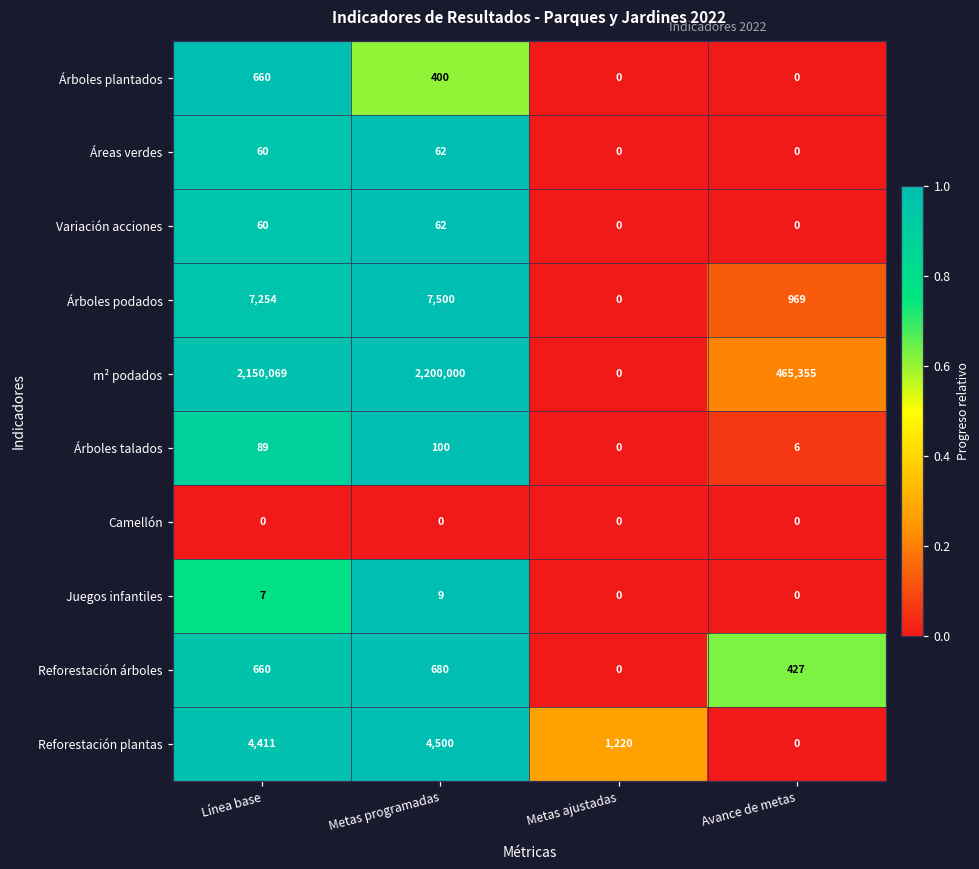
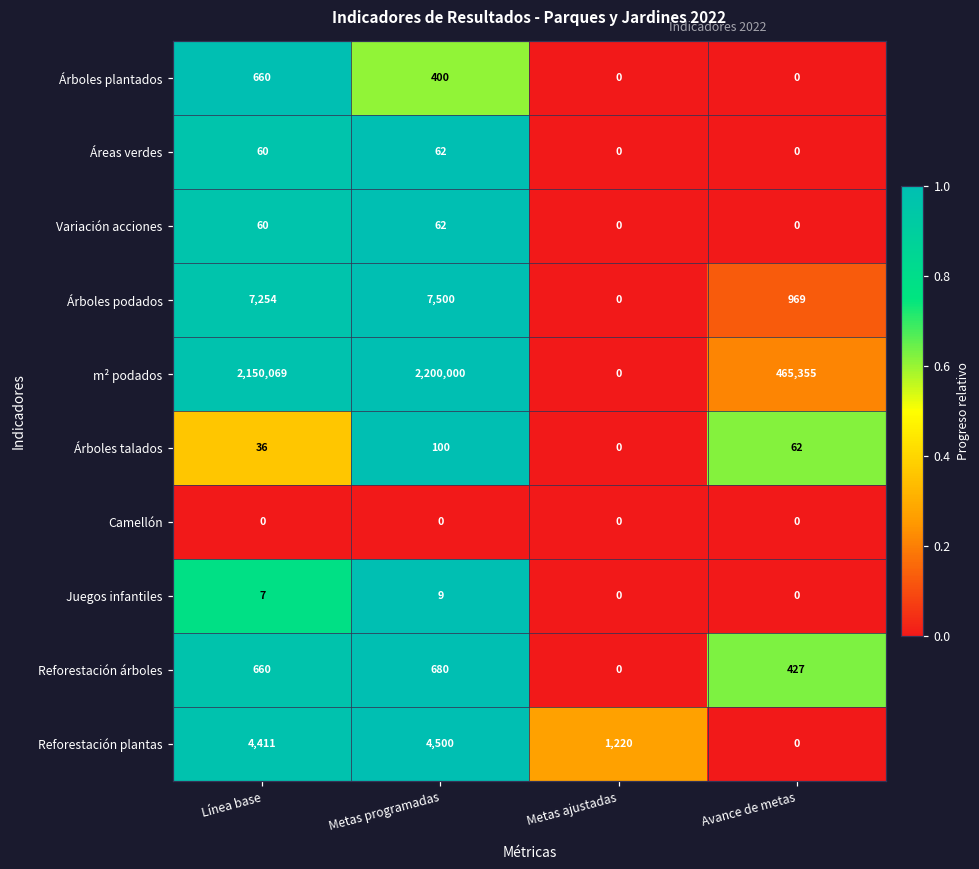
Árboles talados, Línea base: 89 -> 36
Árboles talados, Avance de metas: 6 -> 62
